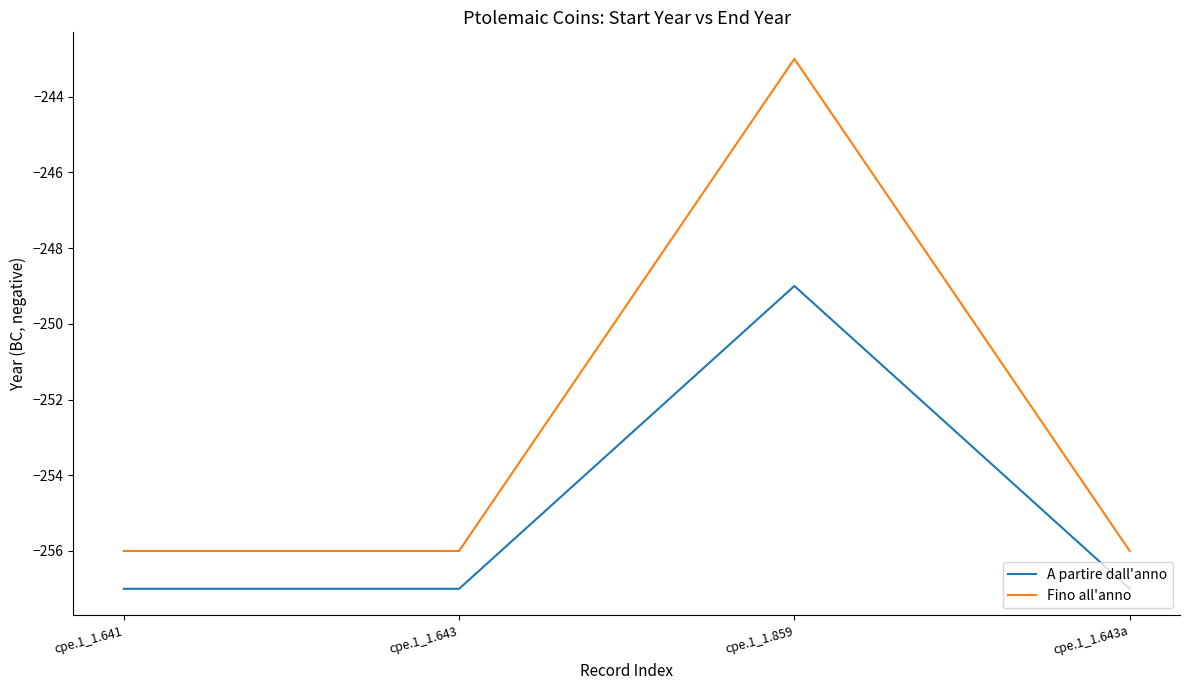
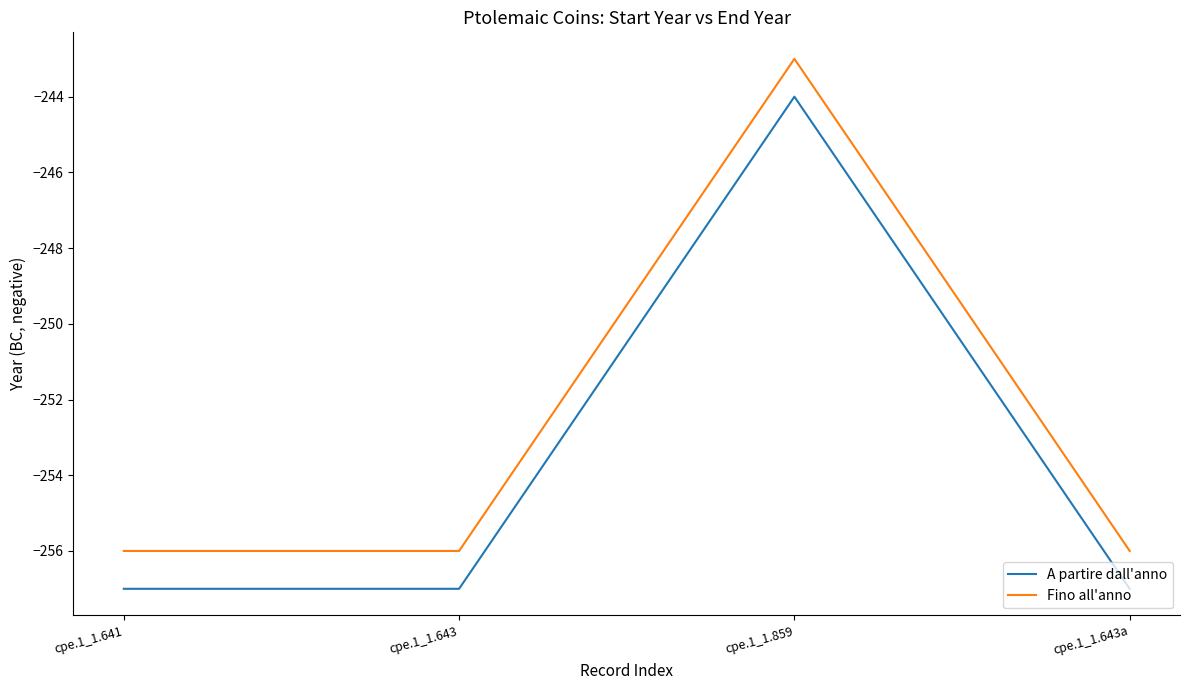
A partire dall'anno, cpe.1_1.859: -249 -> -244
